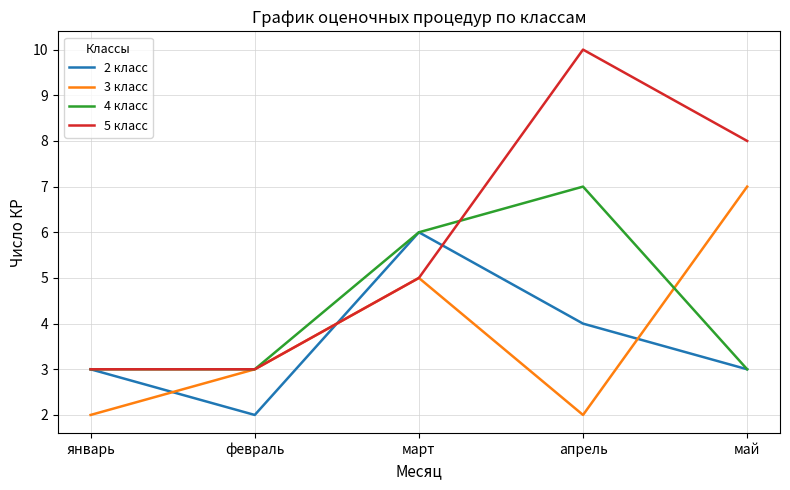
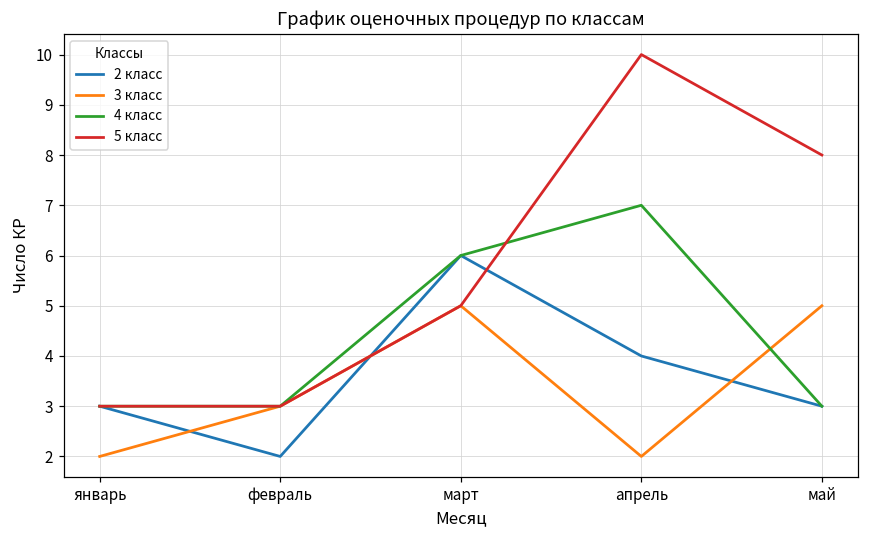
3 класс, май: 7 -> 5
